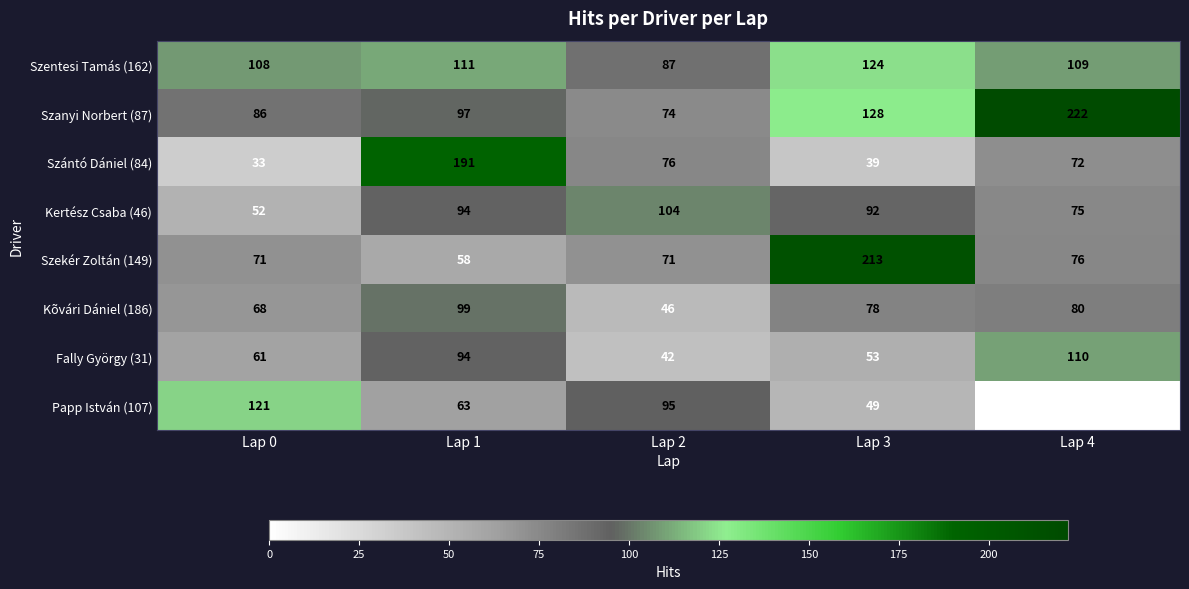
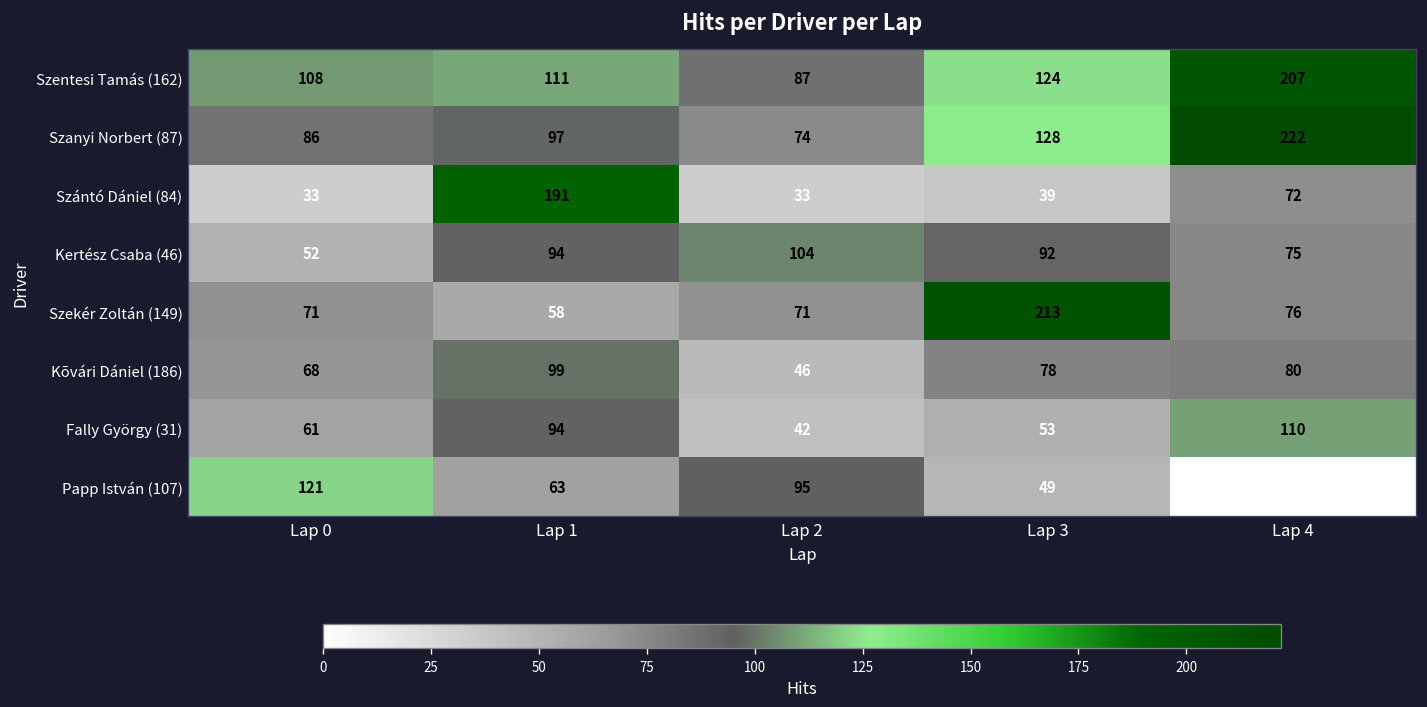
Szentesi Tamás (162), Lap 4: 109 -> 207
Szántó Dániel (84), Lap 2: 76 -> 33
